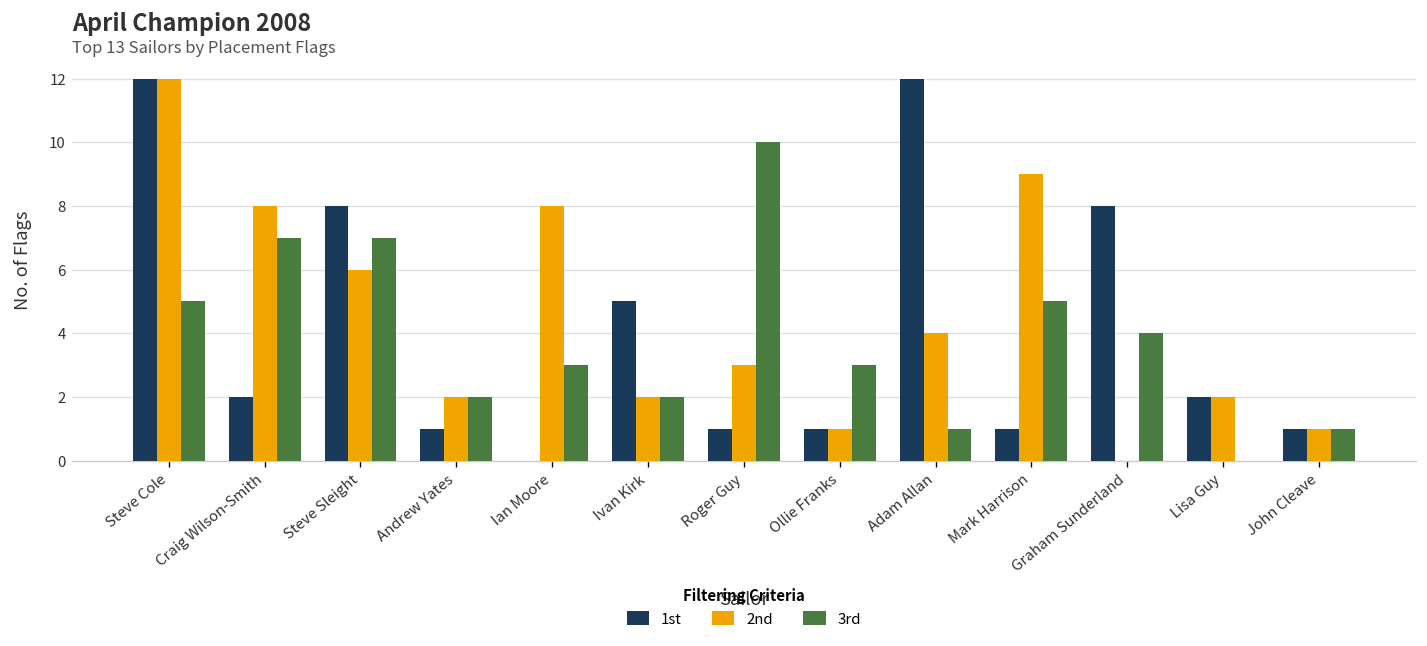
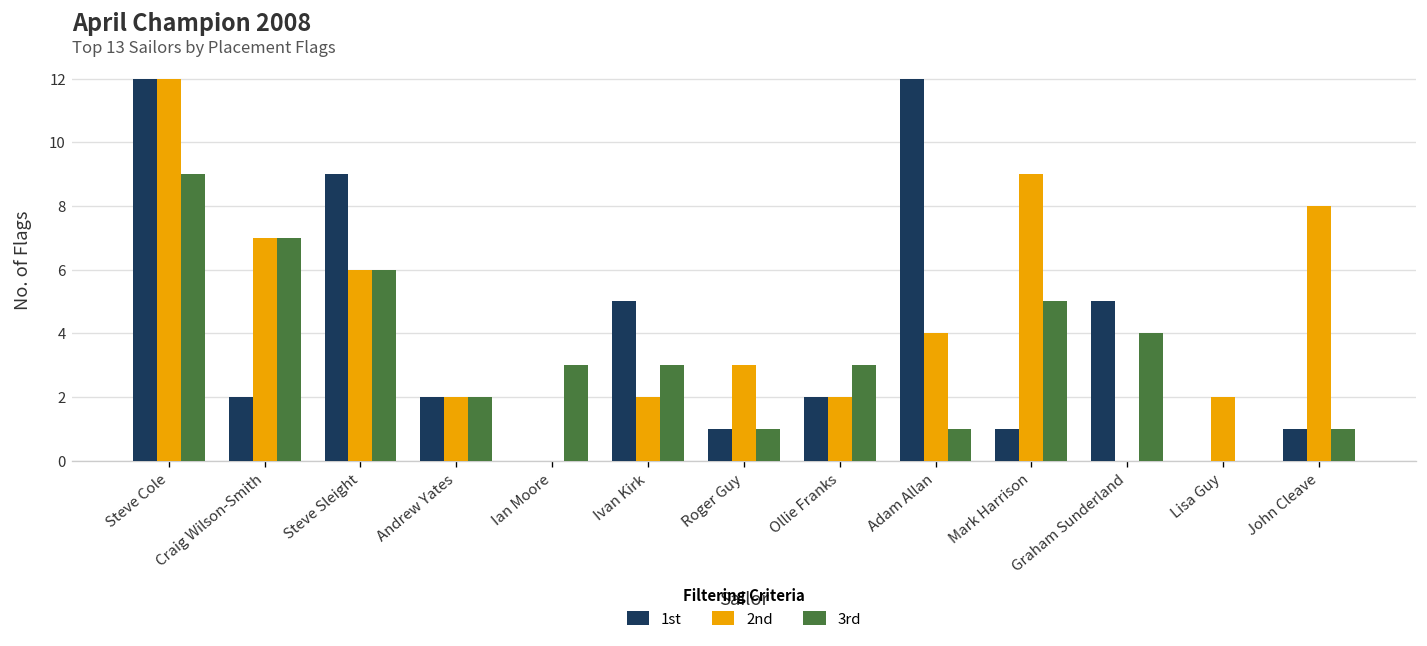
3rd, Steve Cole: 5 -> 9
2nd, Craig Wilson-Smith: 8 -> 7
1st, Steve Sleight: 8 -> 9
3rd, Steve Sleight: 7 -> 6
1st, Andrew Yates: 1 -> 2
2nd, Ian Moore: 8 -> 0
3rd, Ivan Kirk: 2 -> 3
3rd, Roger Guy: 10 -> 1
1st, Ollie Franks: 1 -> 2
2nd, Ollie Franks: 1 -> 2
1st, Graham Sunderland: 8 -> 5
1st, Lisa Guy: 2 -> 0
2nd, John Cleave: 1 -> 8
